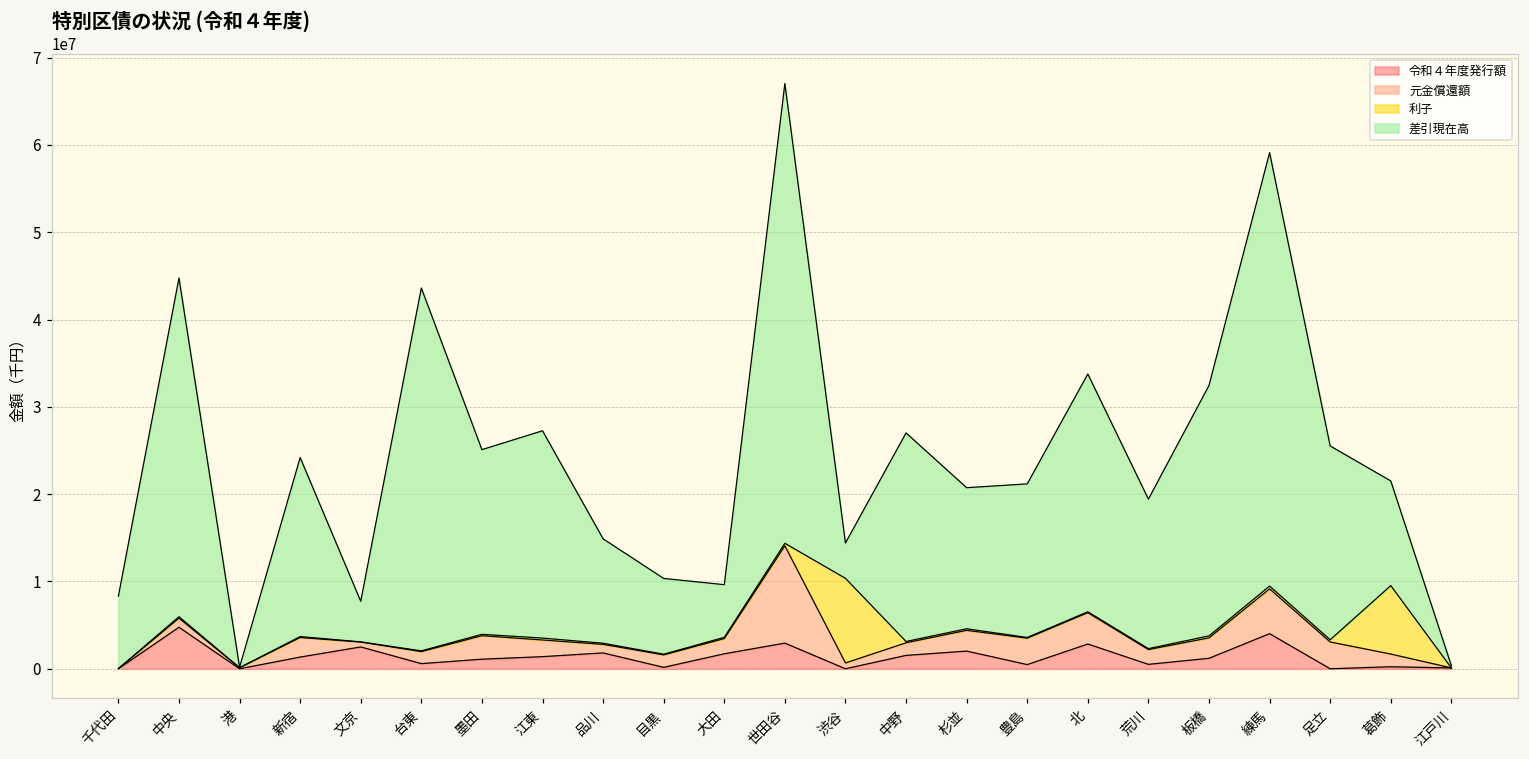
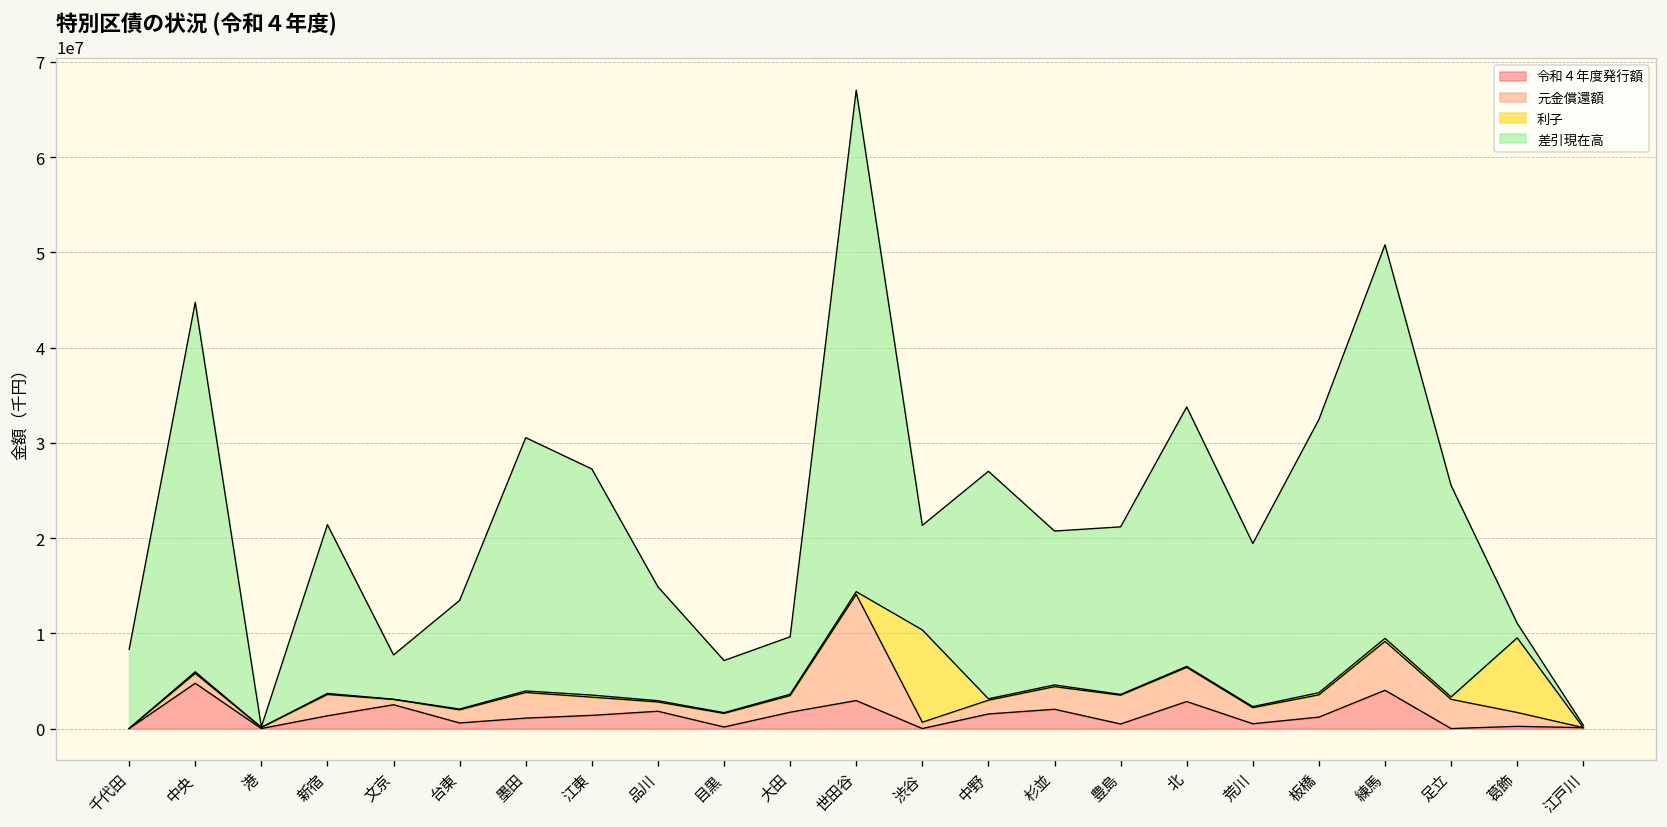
差引現在高, 新宿: 21000000 -> 18000000
差引現在高, 台東: 42000000 -> 11000000
差引現在高, 墨田: 21000000 -> 27000000
差引現在高, 目黒: 9000000 -> 5000000
差引現在高, 渋谷: 4000000 -> 11000000
差引現在高, 練馬: 50000000 -> 41000000
差引現在高, 葛飾: 12000000 -> 2000000
